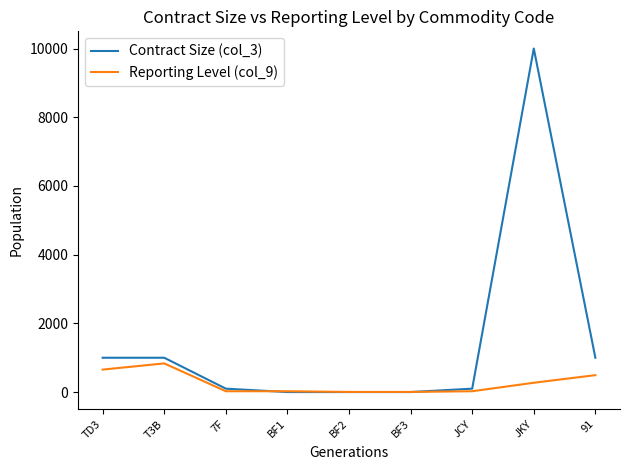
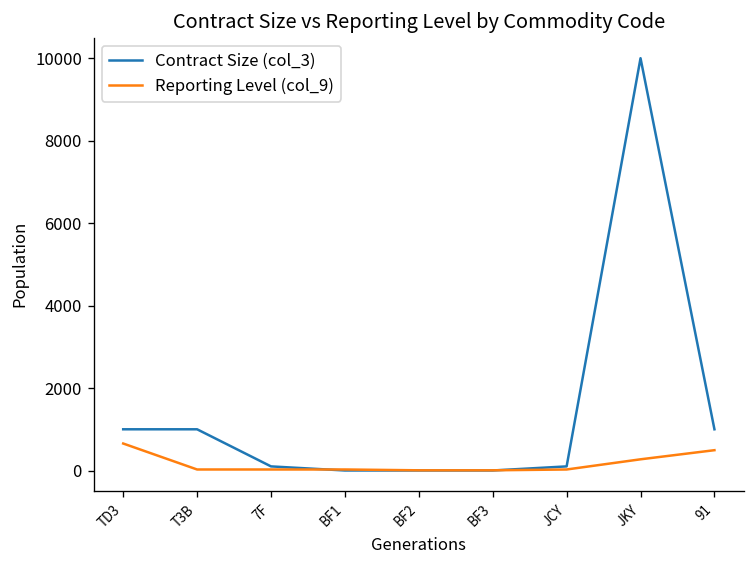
Reporting Level (col_9), T3B: 800 -> 0
